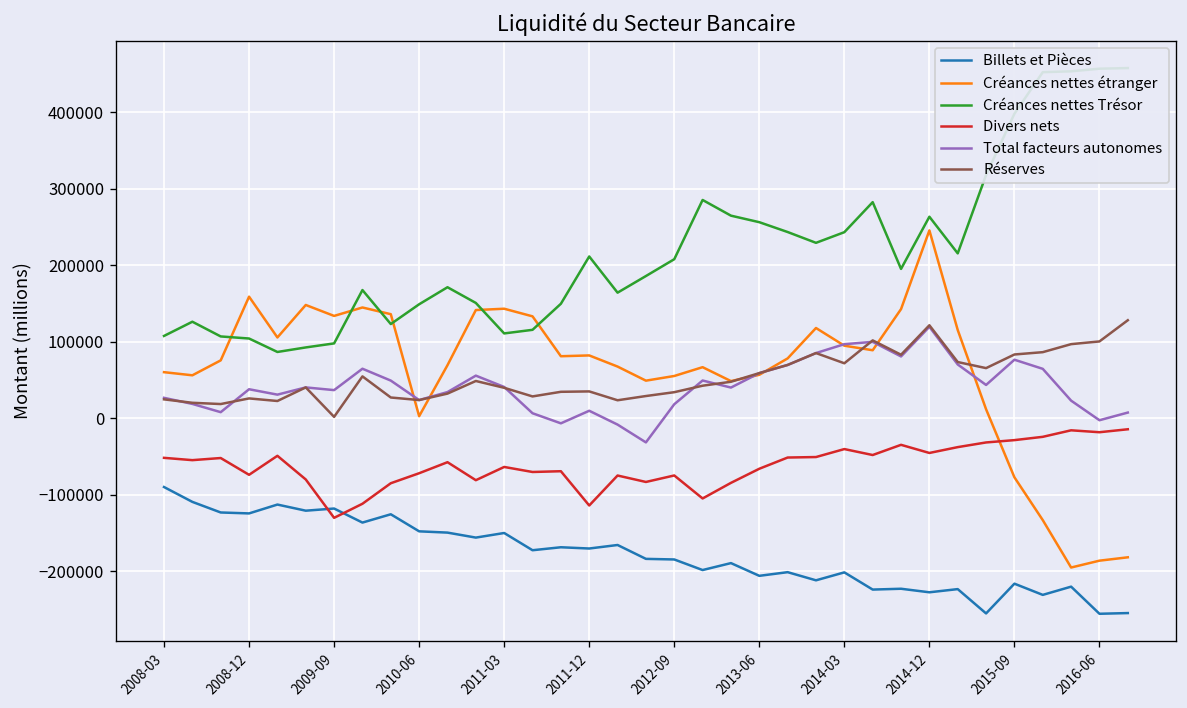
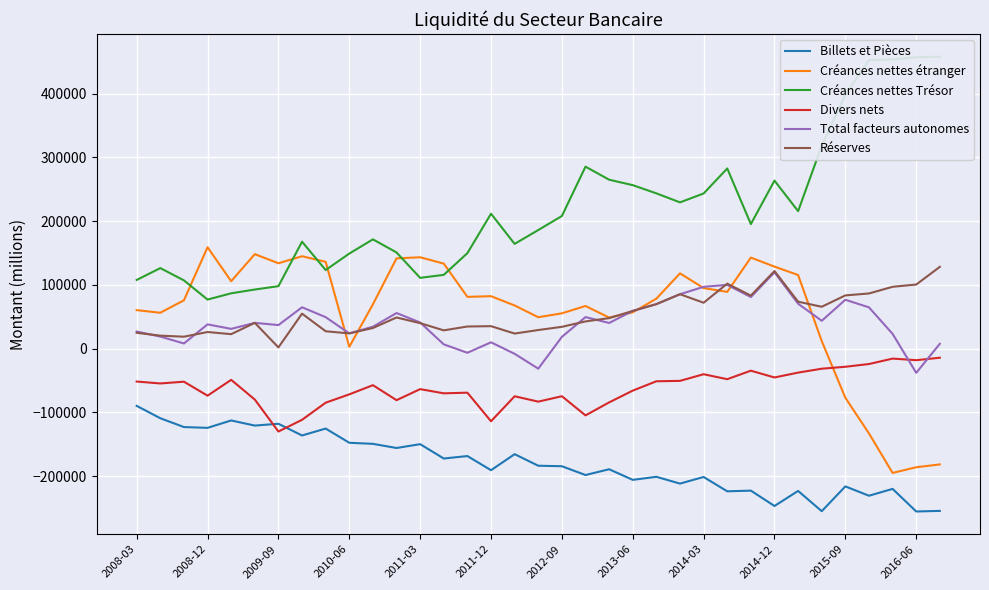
Créances nettes Trésor, 2008-12: 100000 -> 80000
Billets et Pièces, 2011-12: -170000 -> -190000
Billets et Pièces, 2014-12: -230000 -> -250000
Créances nettes étranger, 2014-12: 250000 -> 130000
Total facteurs autonomes, 2016-06: 0 -> -40000
